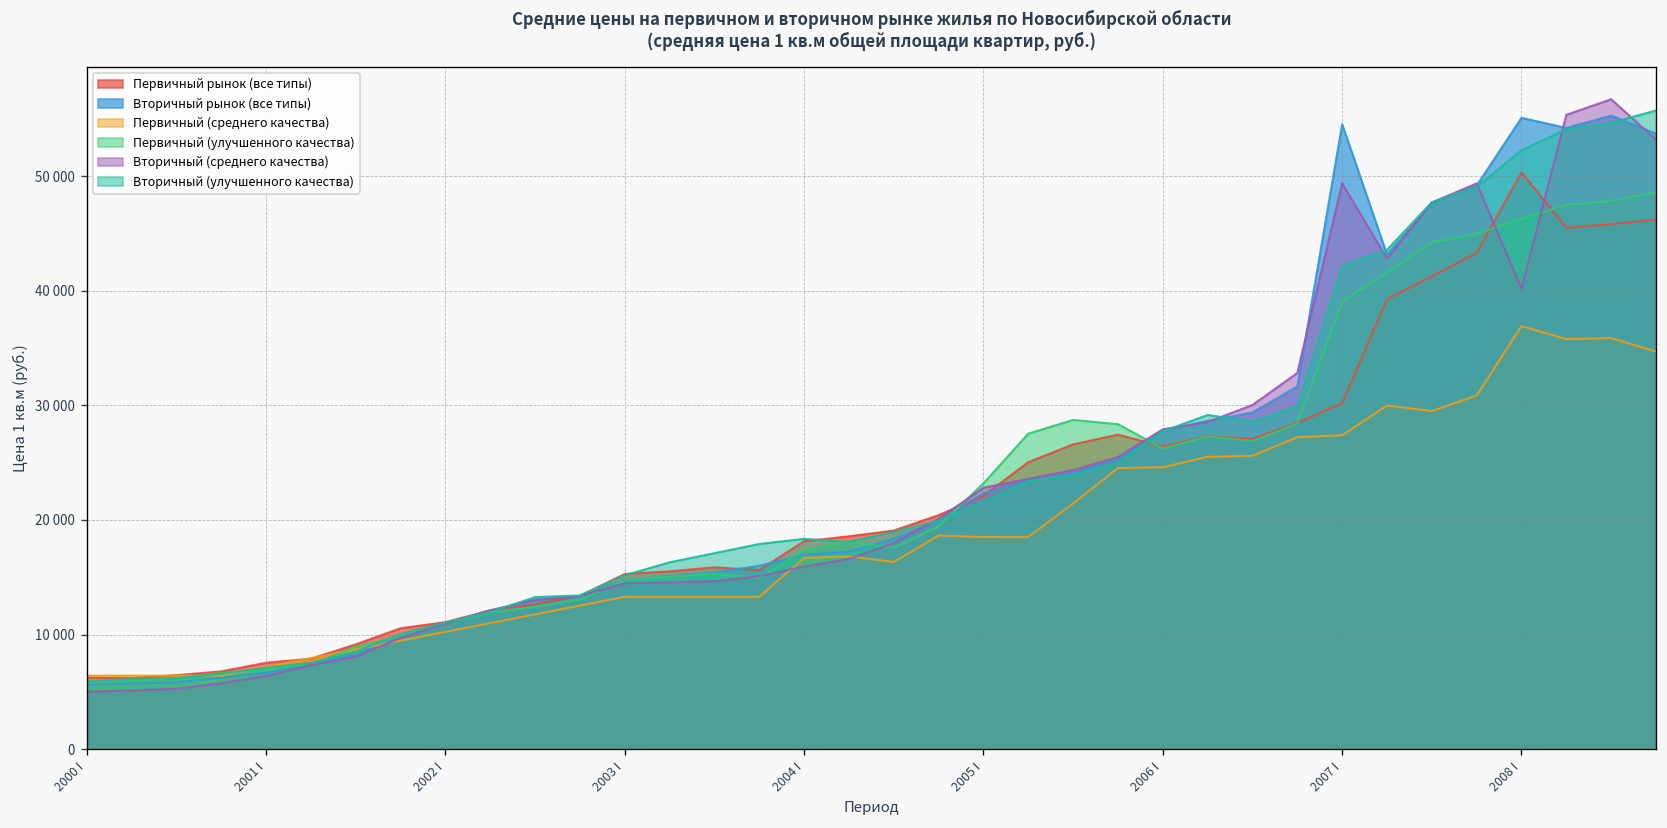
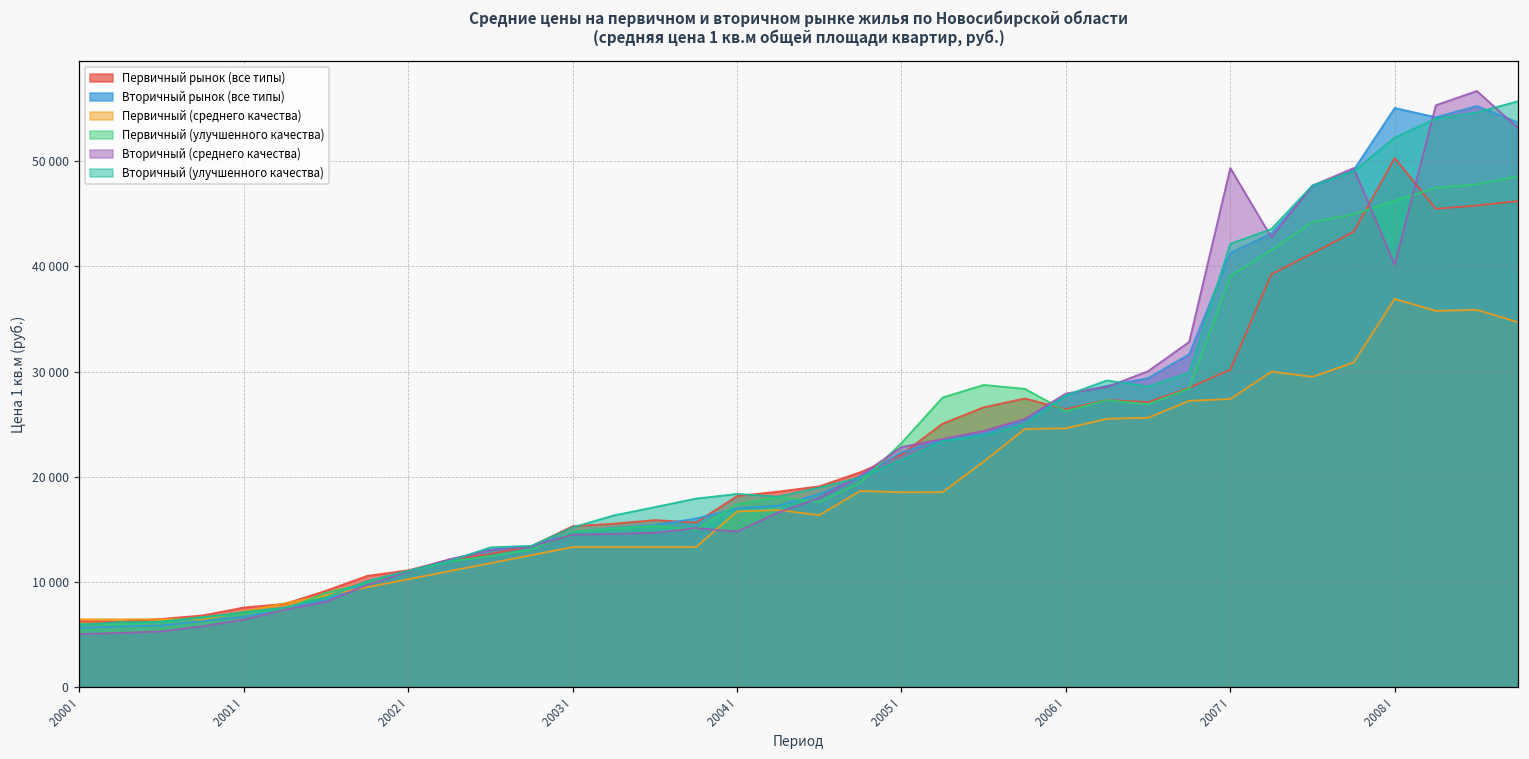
Вторичный (среднего качества), 2004 I: 16000 -> 15000
Вторичный рынок (все типы), 2007 I: 55000 -> 41000
